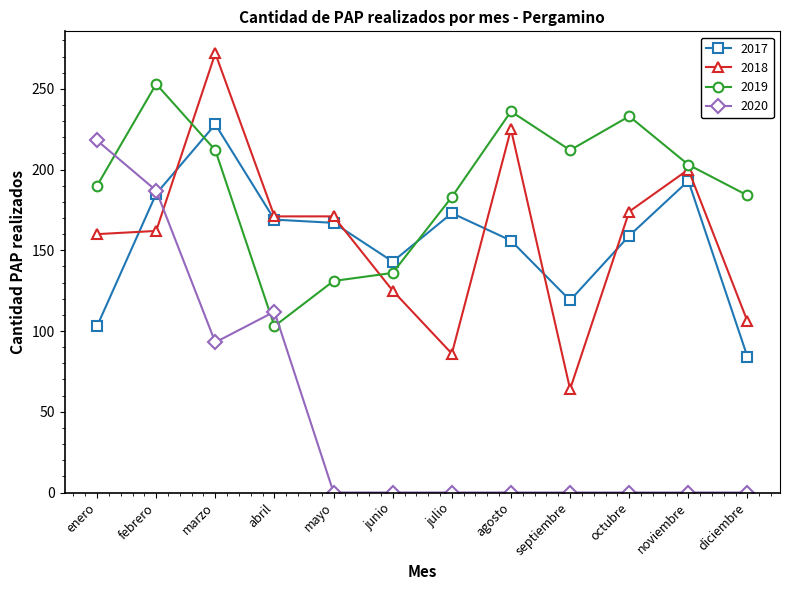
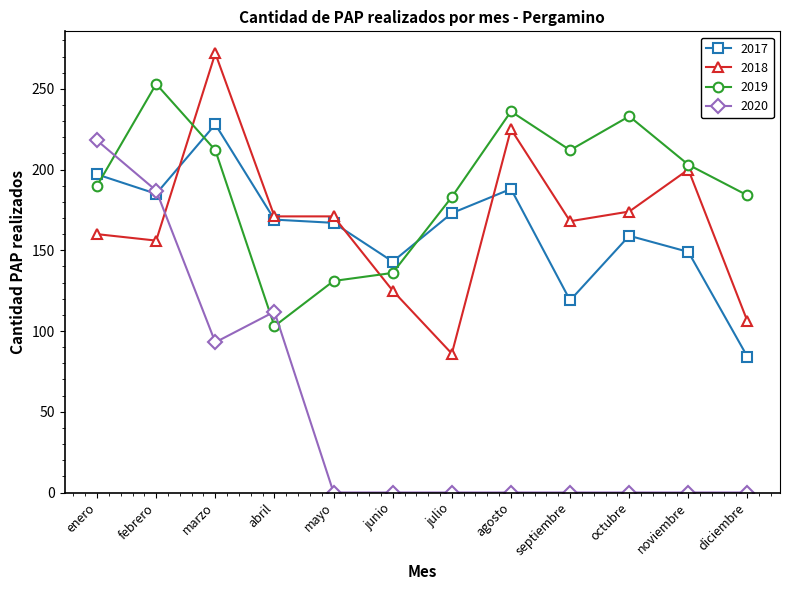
2017, enero: 103 -> 197
2018, febrero: 162 -> 156
2017, agosto: 156 -> 188
2018, septiembre: 64 -> 168
2017, noviembre: 193 -> 149
